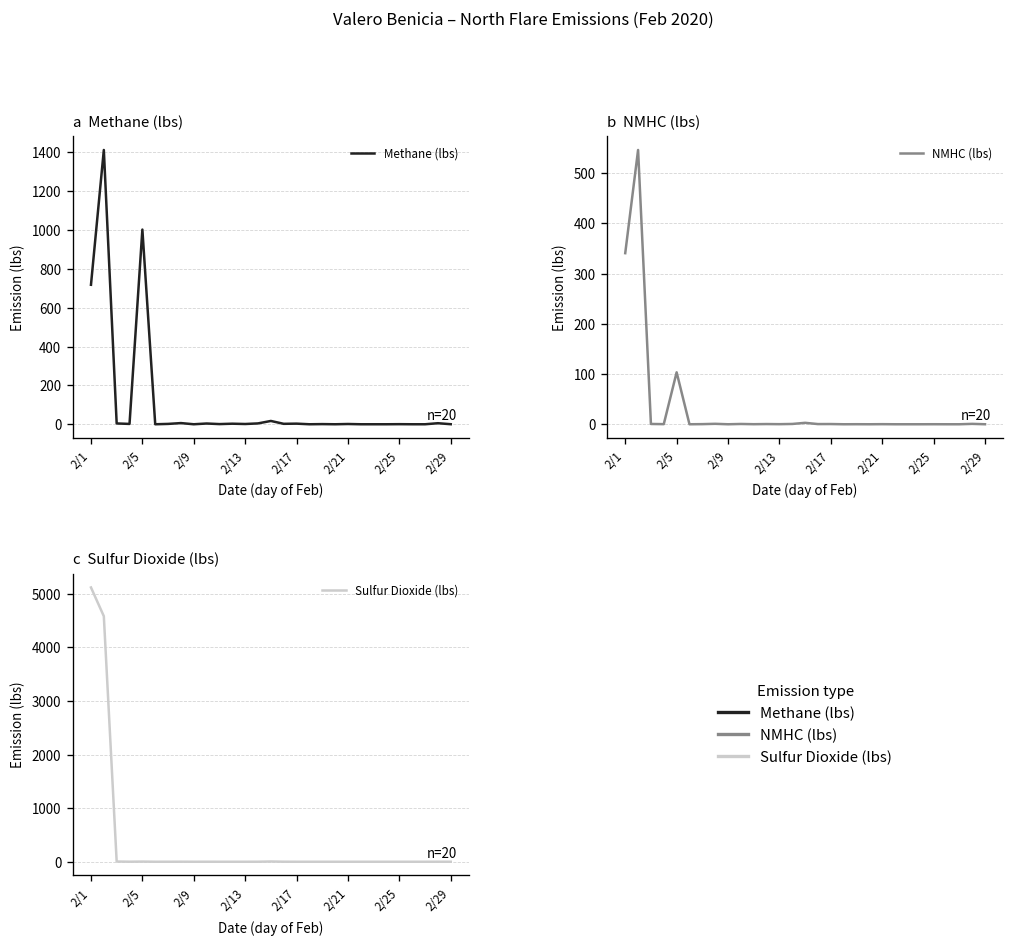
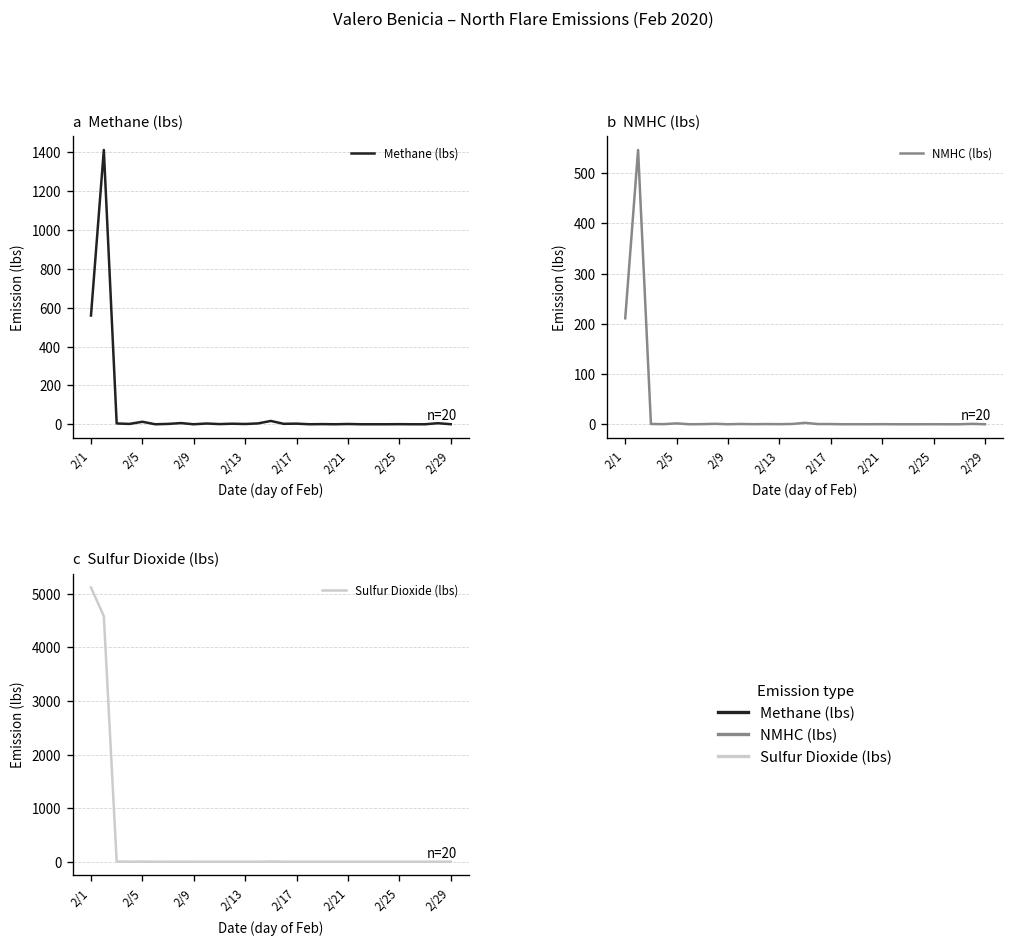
a Methane (lbs), 2/1: 720 -> 560
a Methane (lbs), 2/5: 1000 -> 10
b NMHC (lbs), 2/1: 340 -> 210
b NMHC (lbs), 2/5: 100 -> 0
